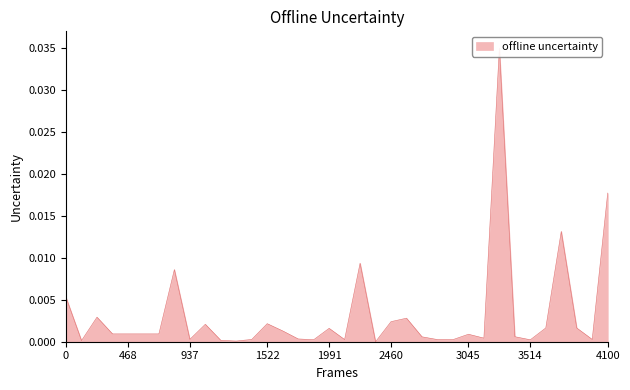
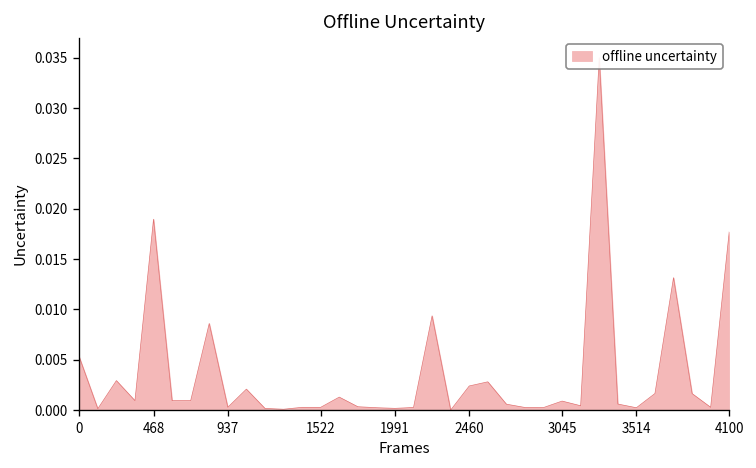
468: 0.001 -> 0.019
1522: 0.002 -> 0.000
1991: 0.002 -> 0.000
